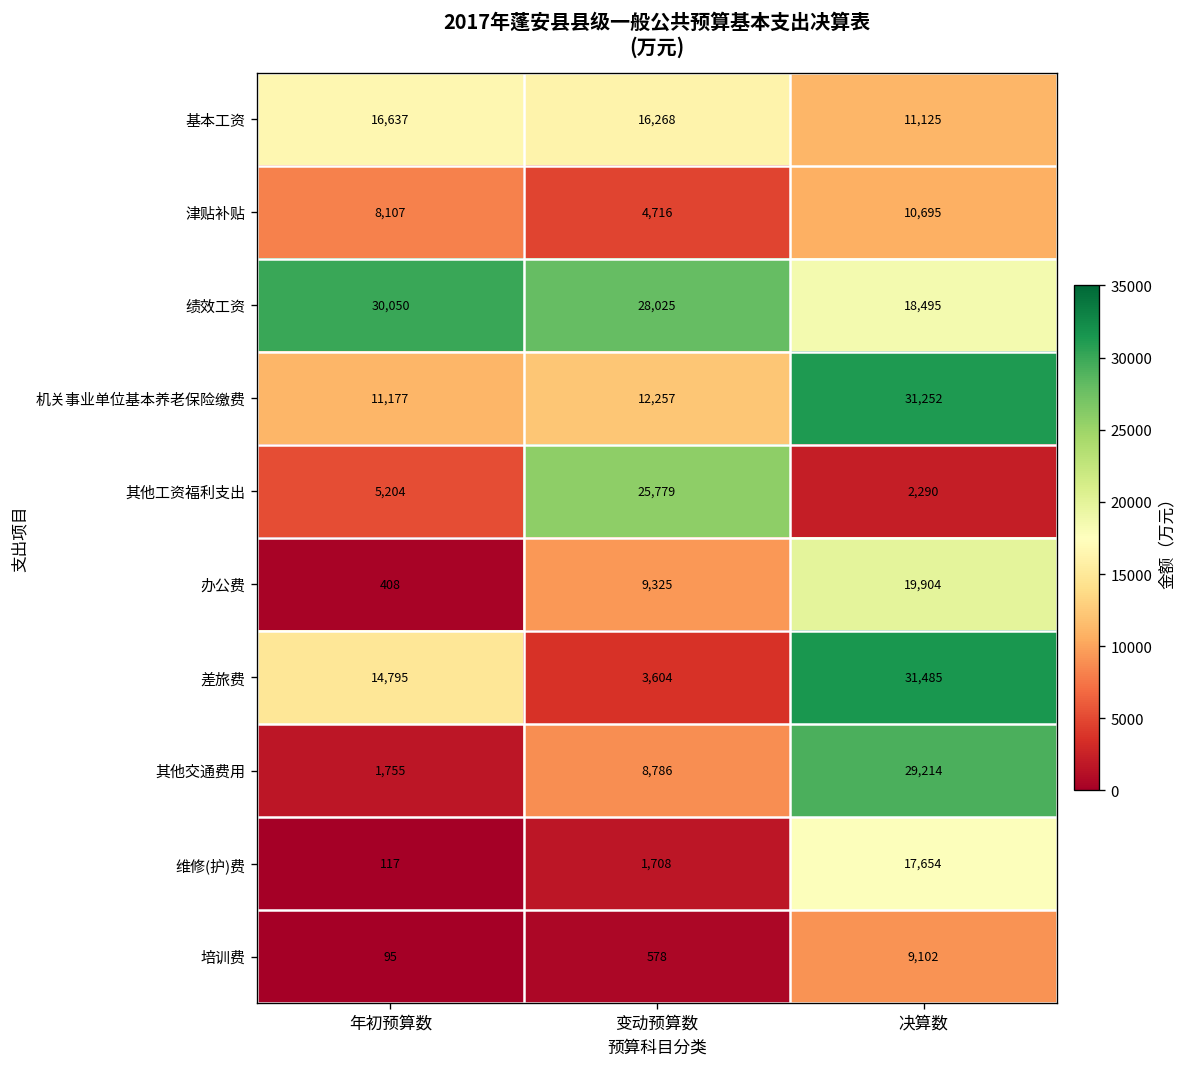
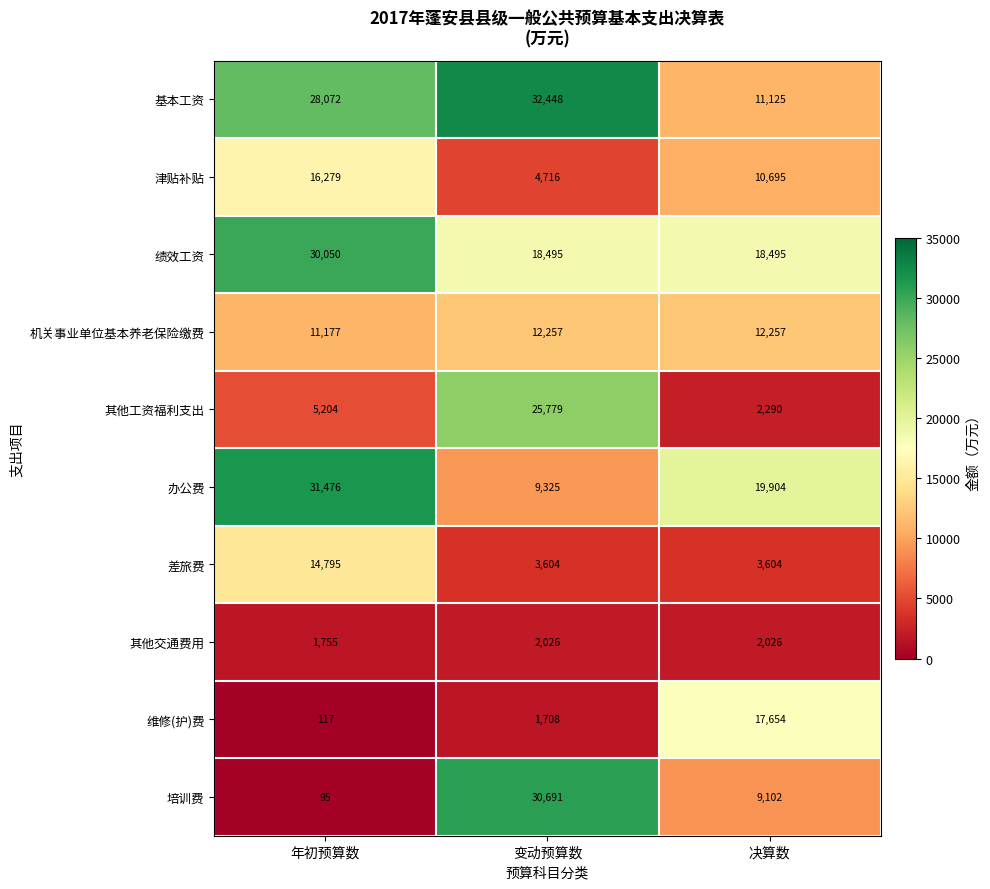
基本工资, 年初预算数: 16,637 -> 28,072
基本工资, 变动预算数: 16,268 -> 32,448
津贴补贴, 年初预算数: 8,107 -> 16,279
绩效工资, 变动预算数: 28,025 -> 18,495
机关事业单位基本养老保险缴费, 决算数: 31,252 -> 12,257
办公费, 年初预算数: 408 -> 31,476
差旅费, 决算数: 31,485 -> 3,604
其他交通费用, 变动预算数: 8,786 -> 2,026
其他交通费用, 决算数: 29,214 -> 2,026
培训费, 变动预算数: 578 -> 30,691
